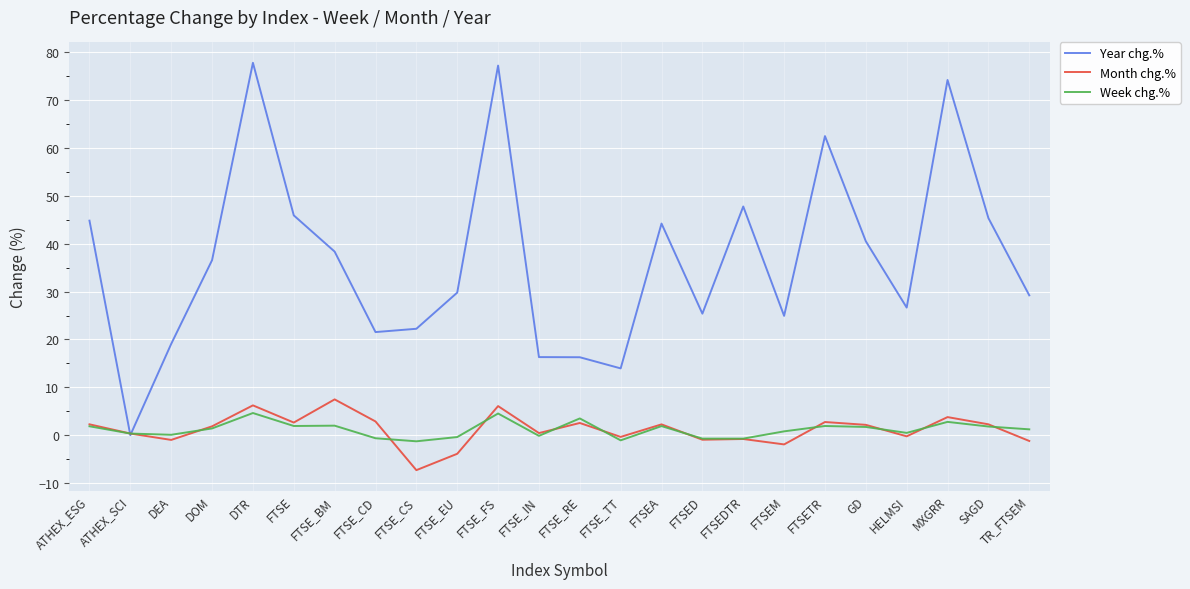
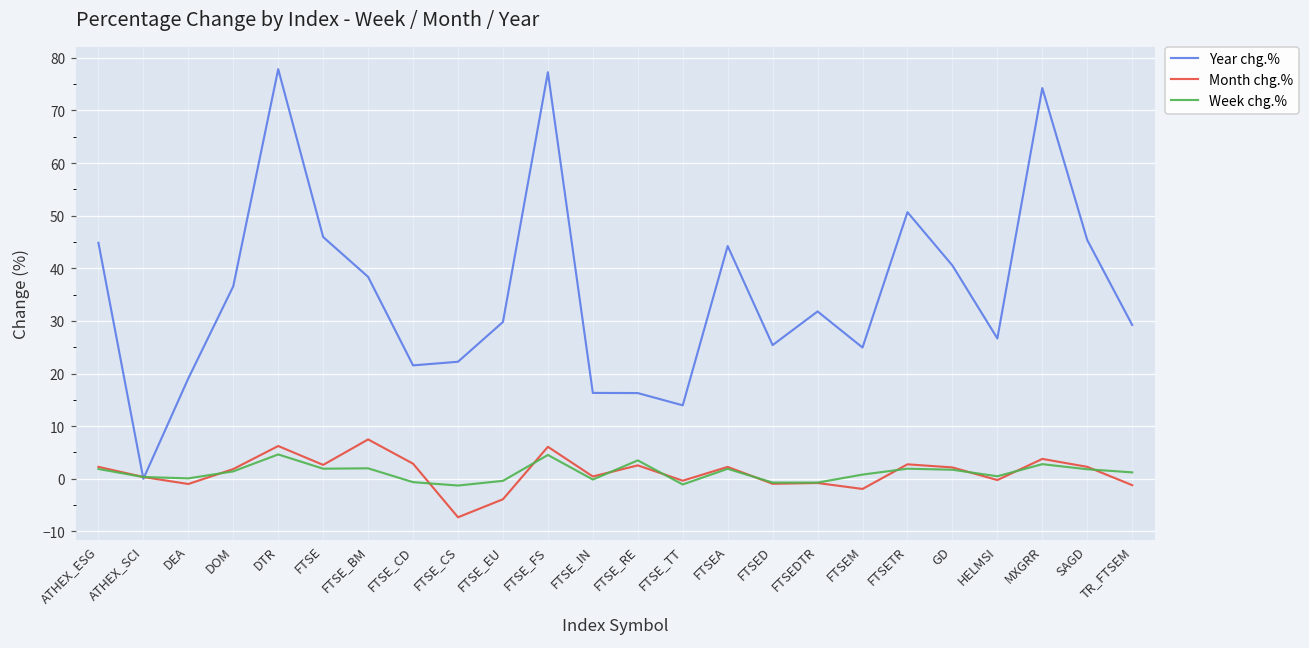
Year chg.%, FTSEDTR: 48 -> 32
Year chg.%, FTSETR: 63 -> 51
